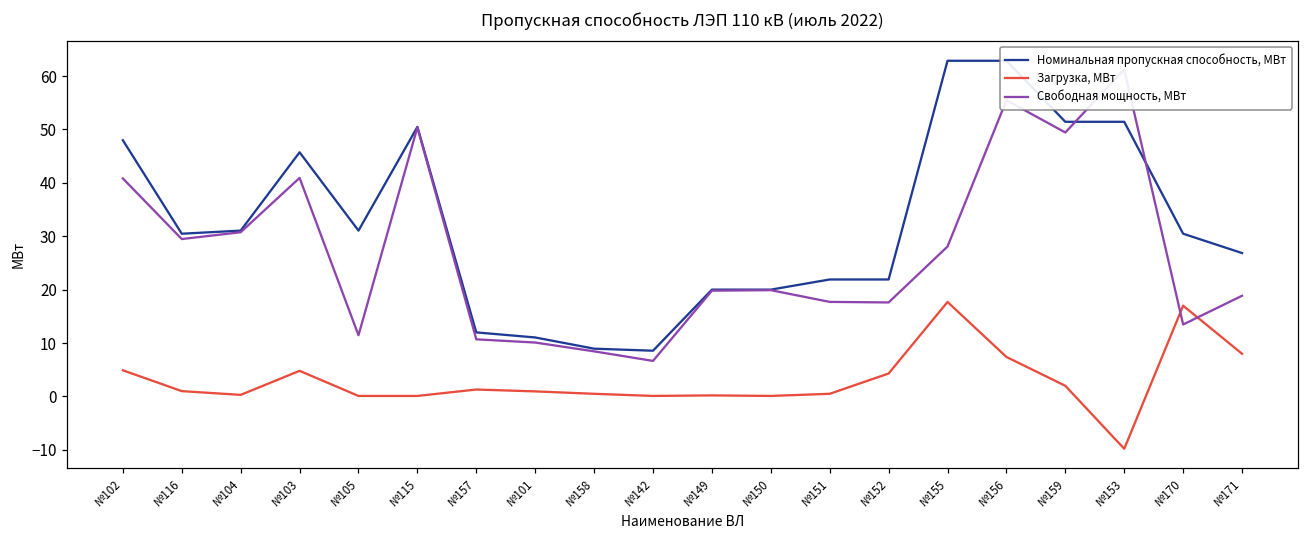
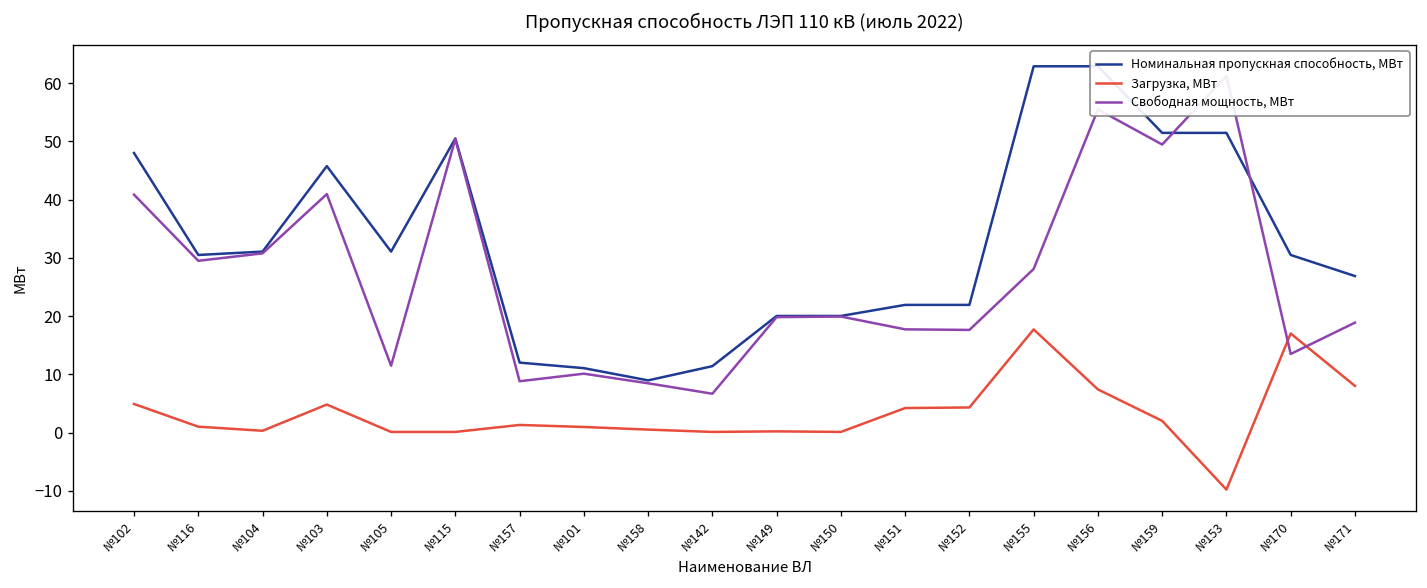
Свободная мощность, МВт, №157: 11 -> 9
Номинальная пропускная способность, МВт, №142: 9 -> 11
Загрузка, МВт, №151: 1 -> 4
